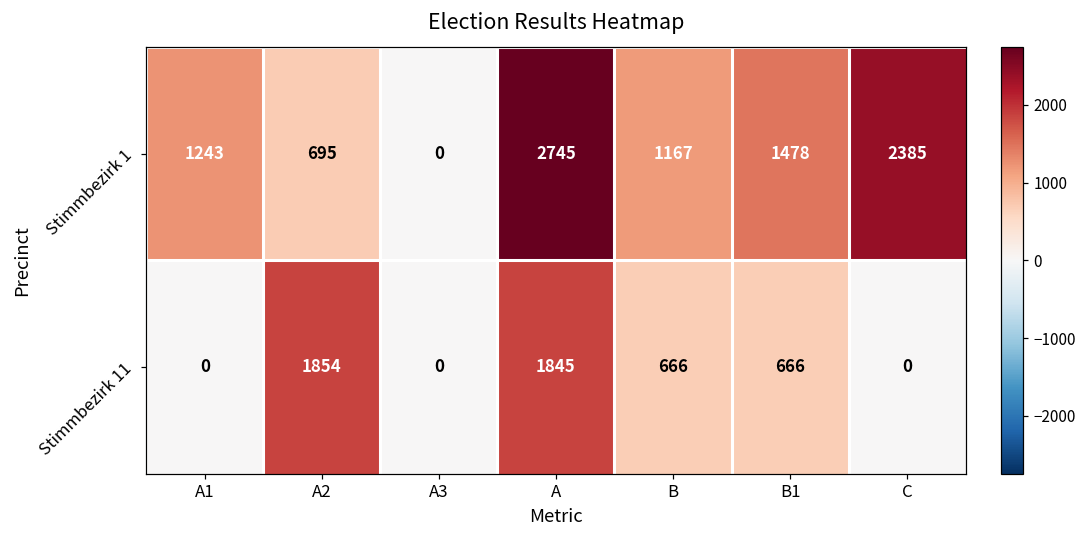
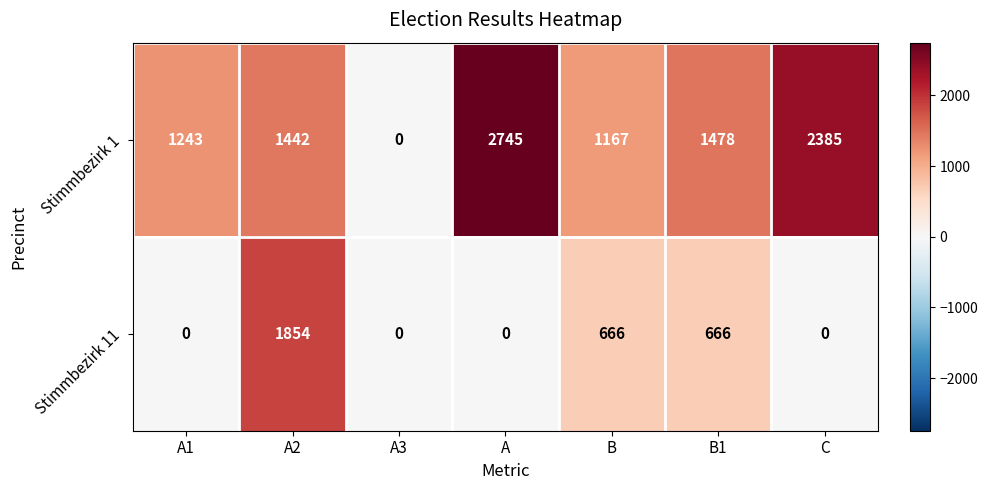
Stimmbezirk 1, A2: 695 -> 1442
Stimmbezirk 11, A: 1845 -> 0
